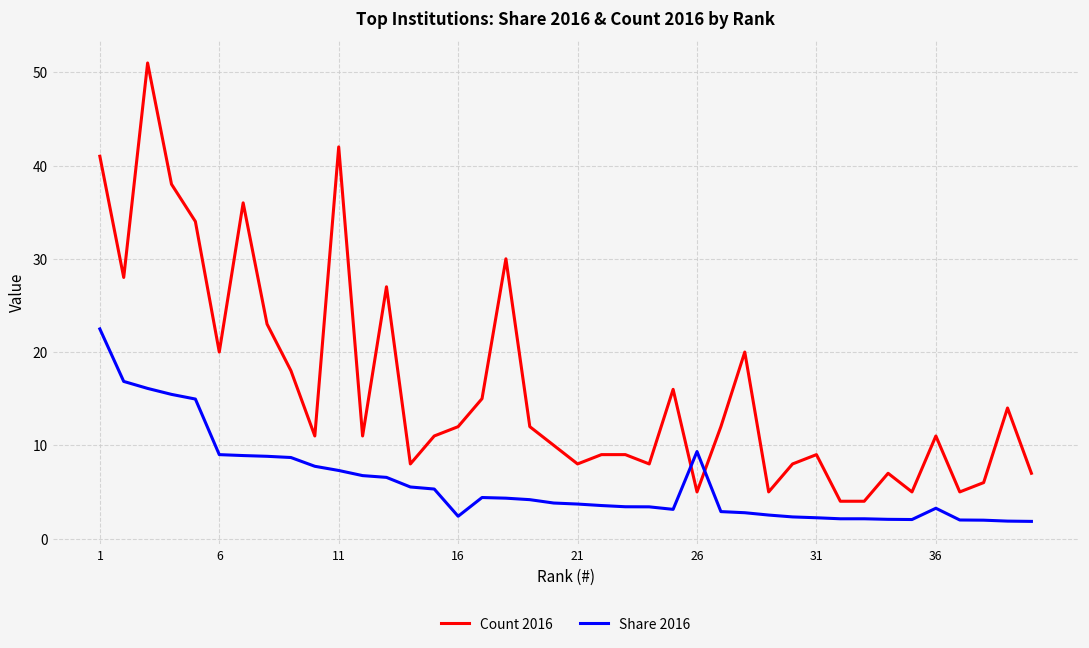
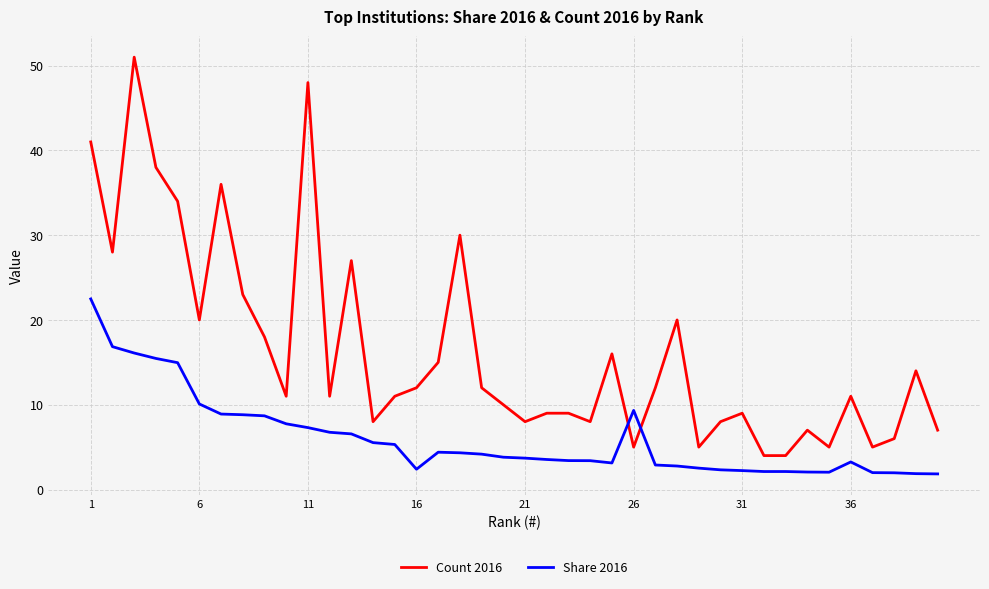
Share 2016, 6: 9 -> 10
Count 2016, 11: 42 -> 48
